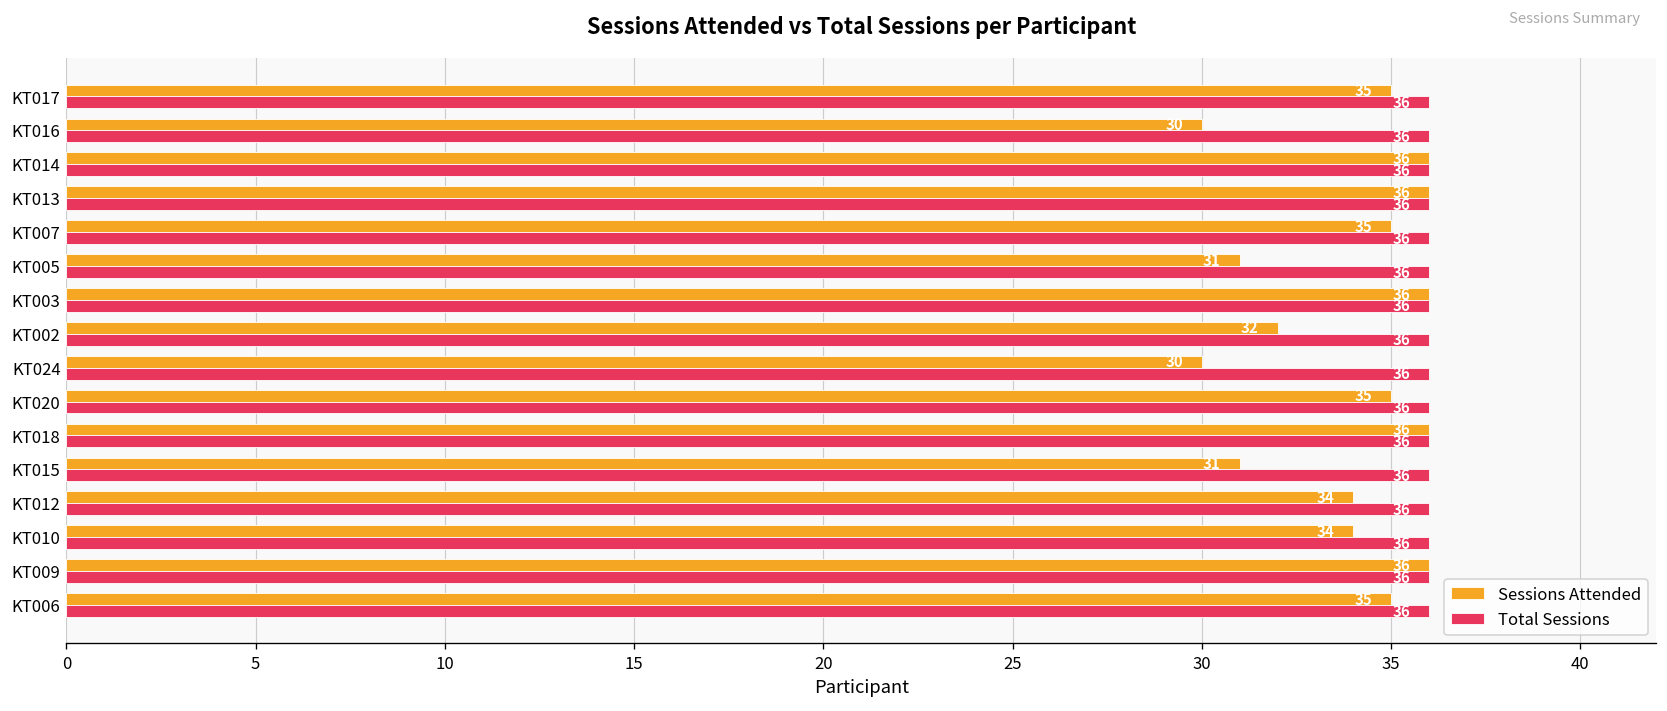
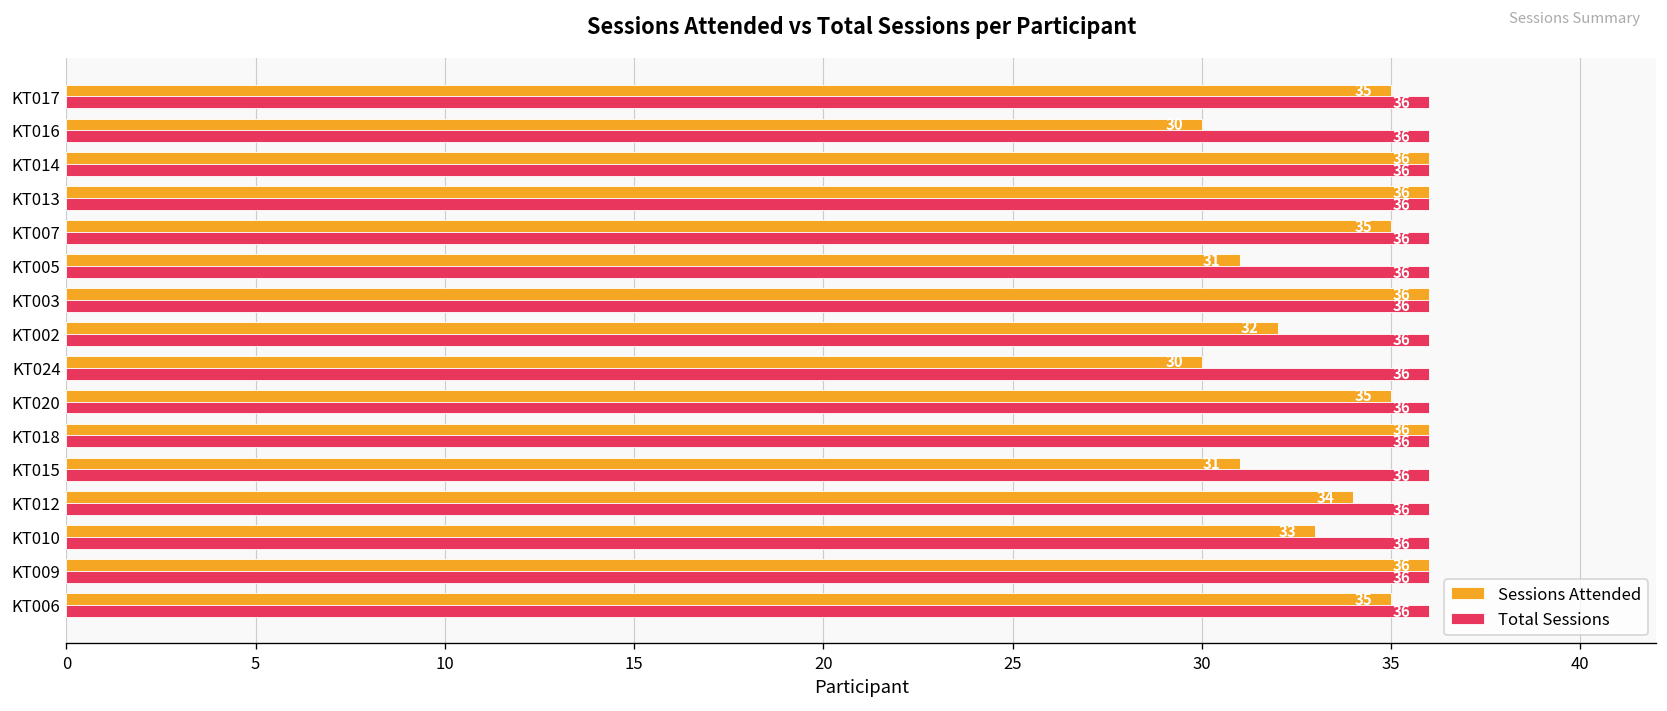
Sessions Attended, KT010: 34 -> 33
